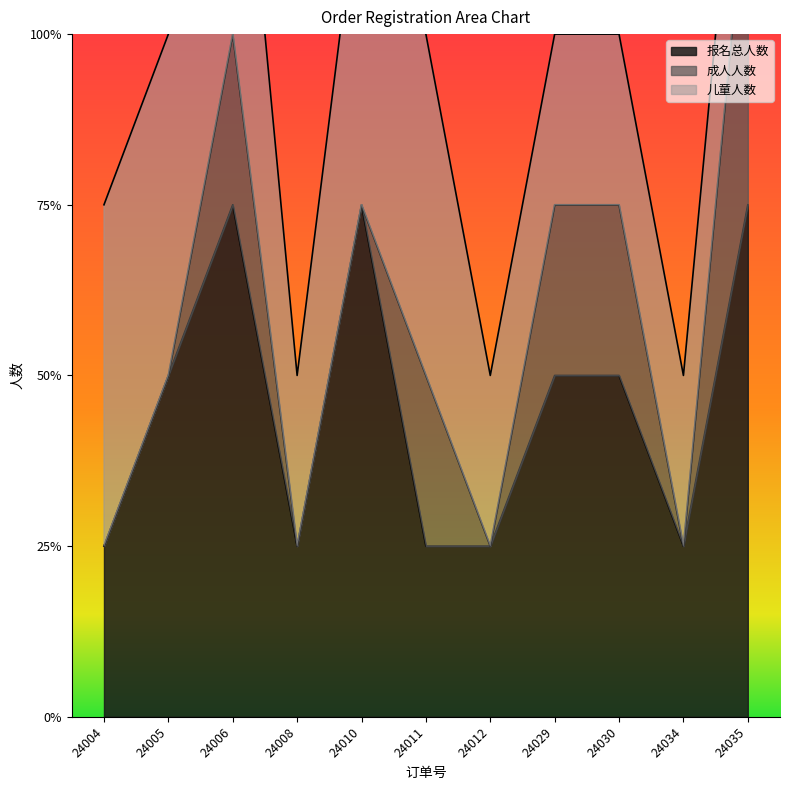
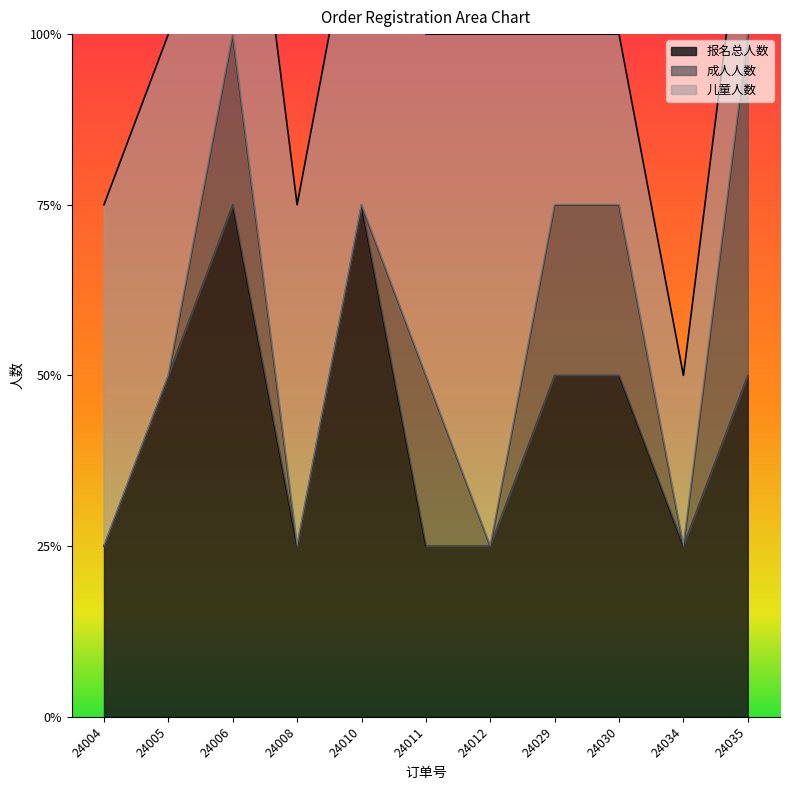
儿童人数, 24008: 25% -> 50%
儿童人数, 24012: 25% -> 75%
报名总人数, 24035: 75% -> 50%
